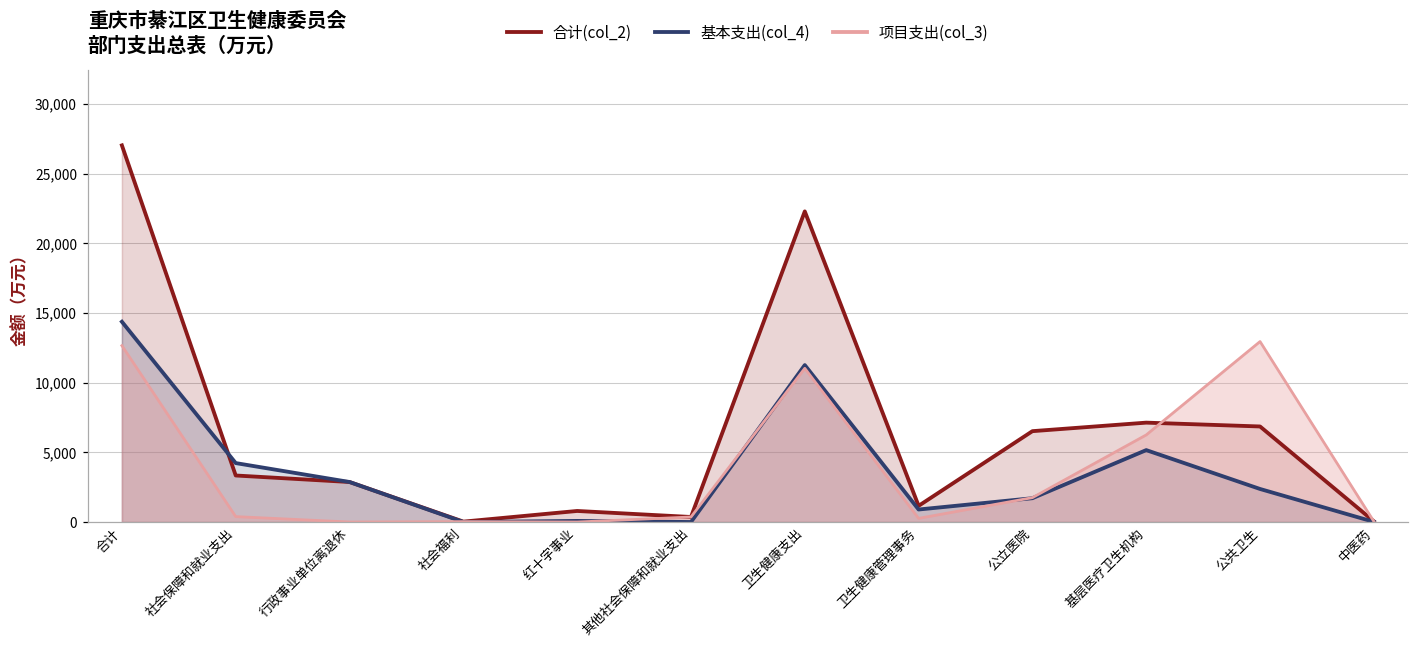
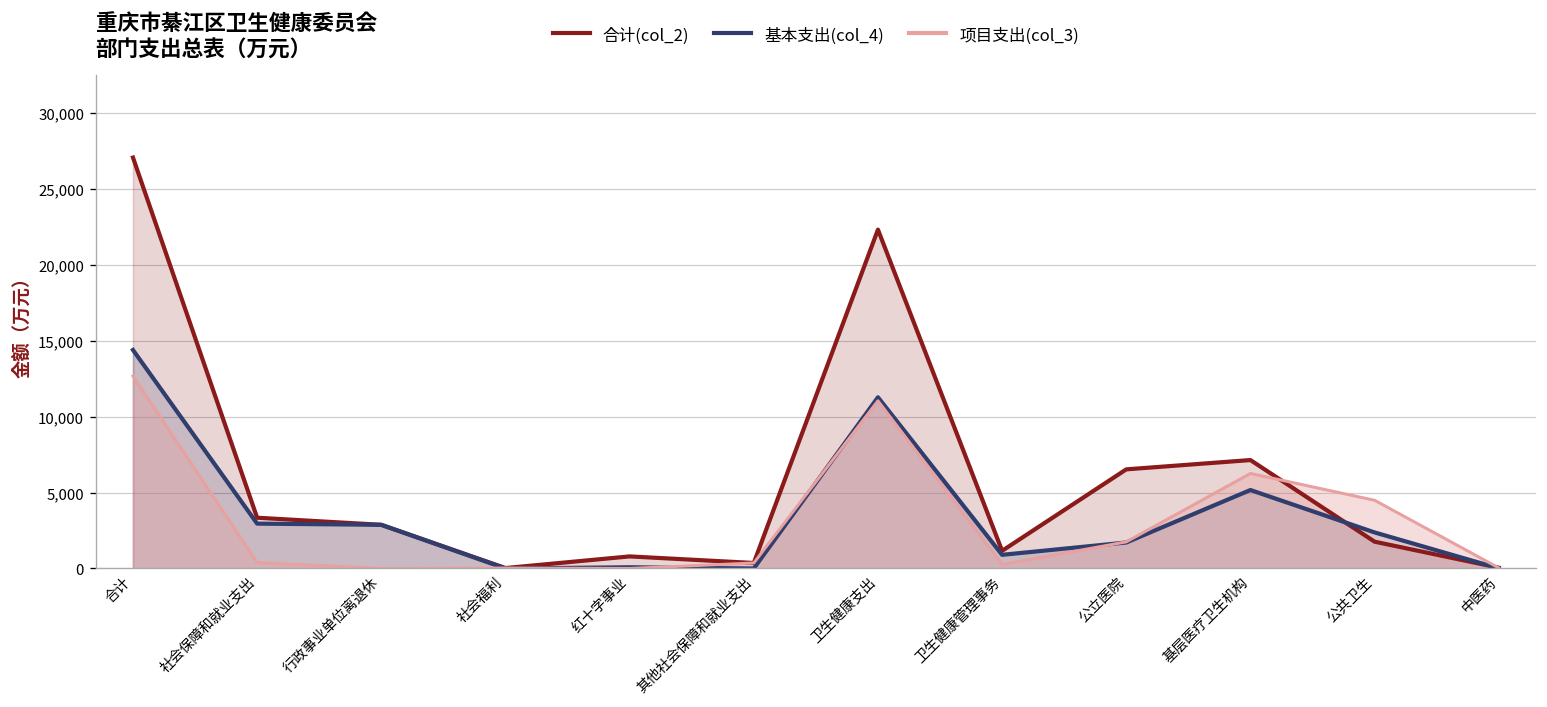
基本支出(col_4), 社会保障和就业支出: 4,200 -> 3,000
合计(col_2), 公共卫生: 6,900 -> 1,800
项目支出(col_3), 公共卫生: 13,000 -> 4,500
